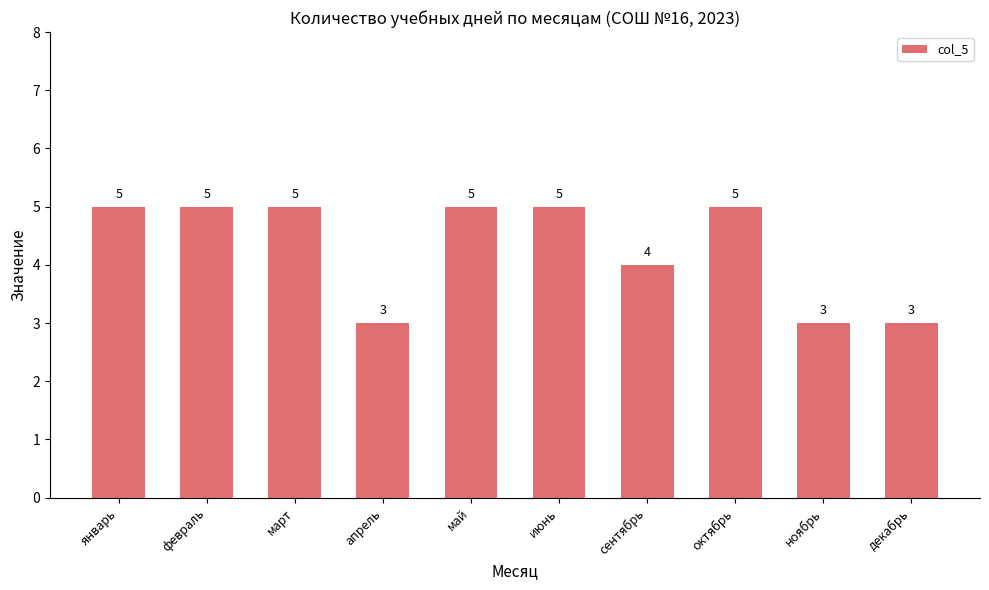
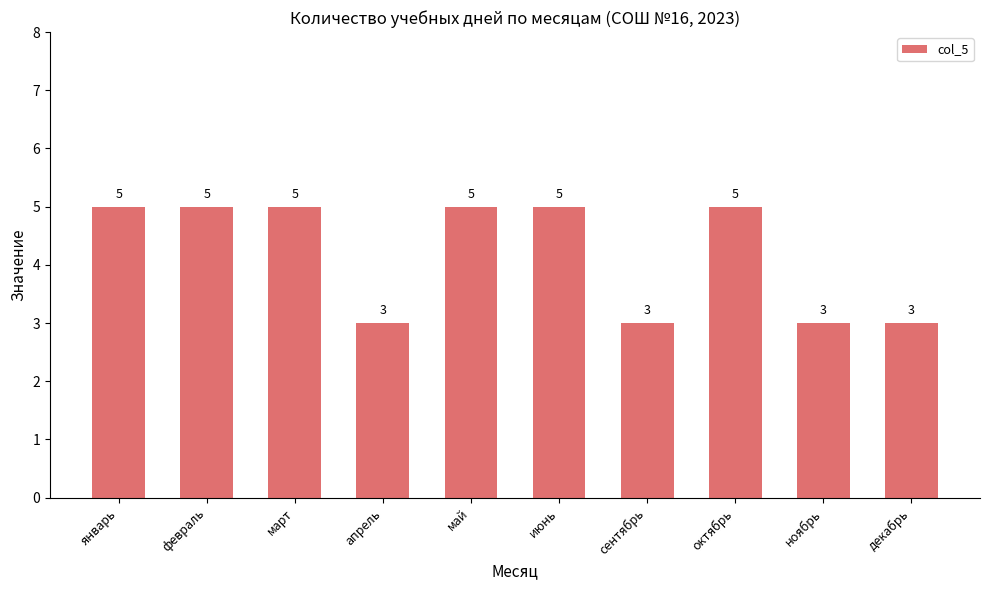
сентябрь: 4 -> 3
